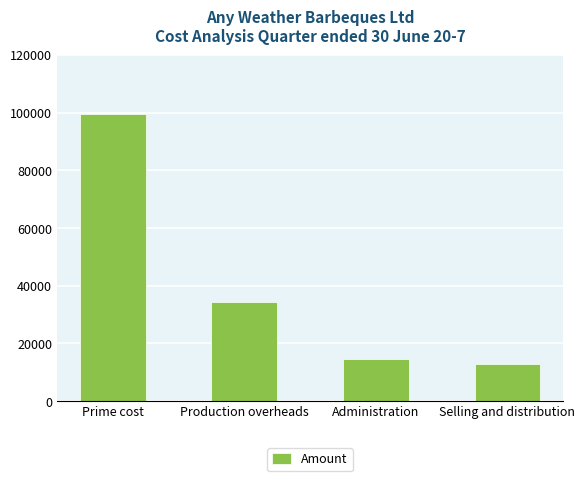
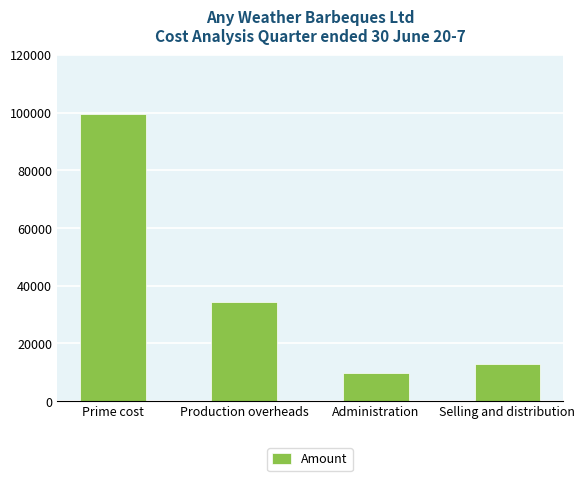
Administration: 14000 -> 10000
